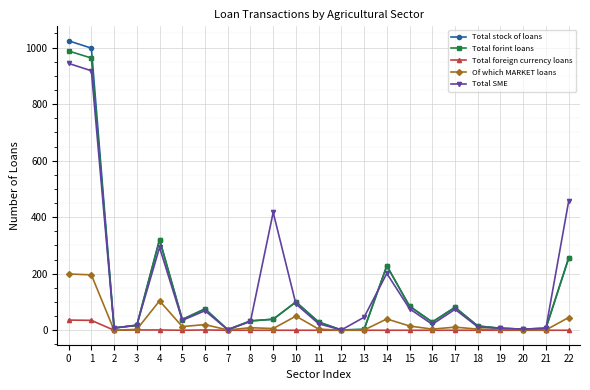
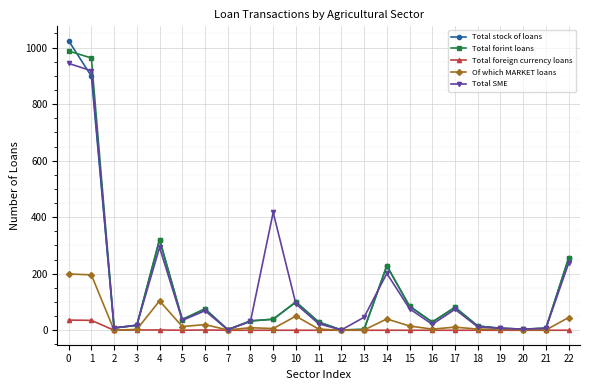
Total stock of loans, 1: 1000 -> 900
Total SME, 22: 460 -> 240
